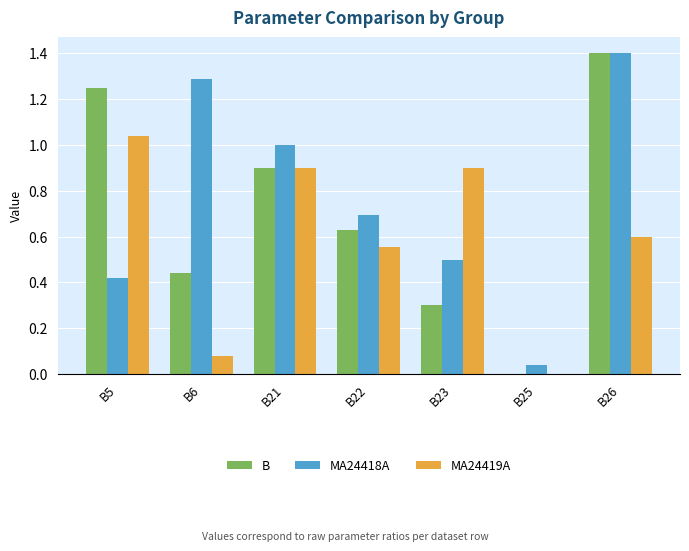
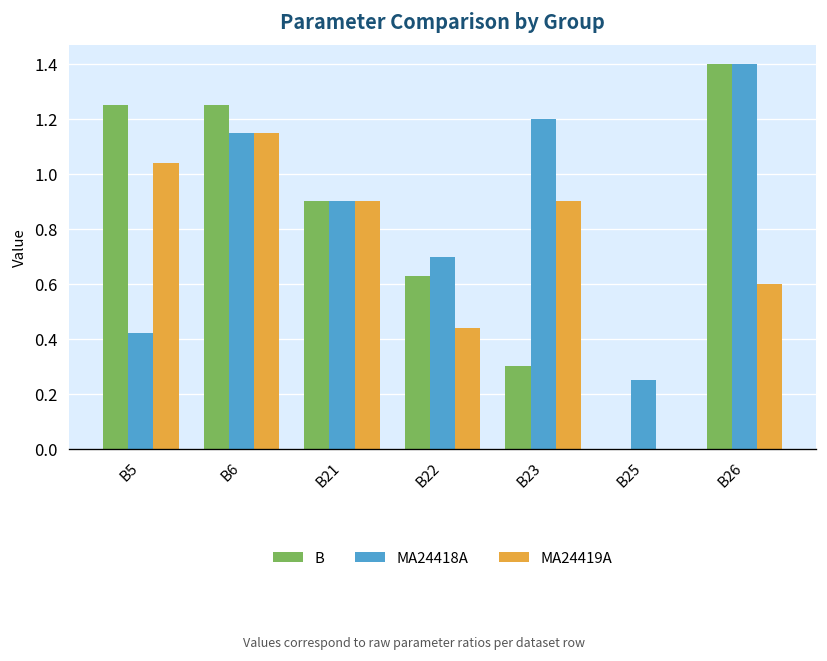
B, B6: 0.44 -> 1.25
MA24418A, B6: 1.29 -> 1.15
MA24419A, B6: 0.08 -> 1.15
MA24418A, B21: 1.0 -> 0.9
MA24419A, B22: 0.55 -> 0.44
MA24418A, B23: 0.5 -> 1.2
MA24418A, B25: 0.04 -> 0.25
